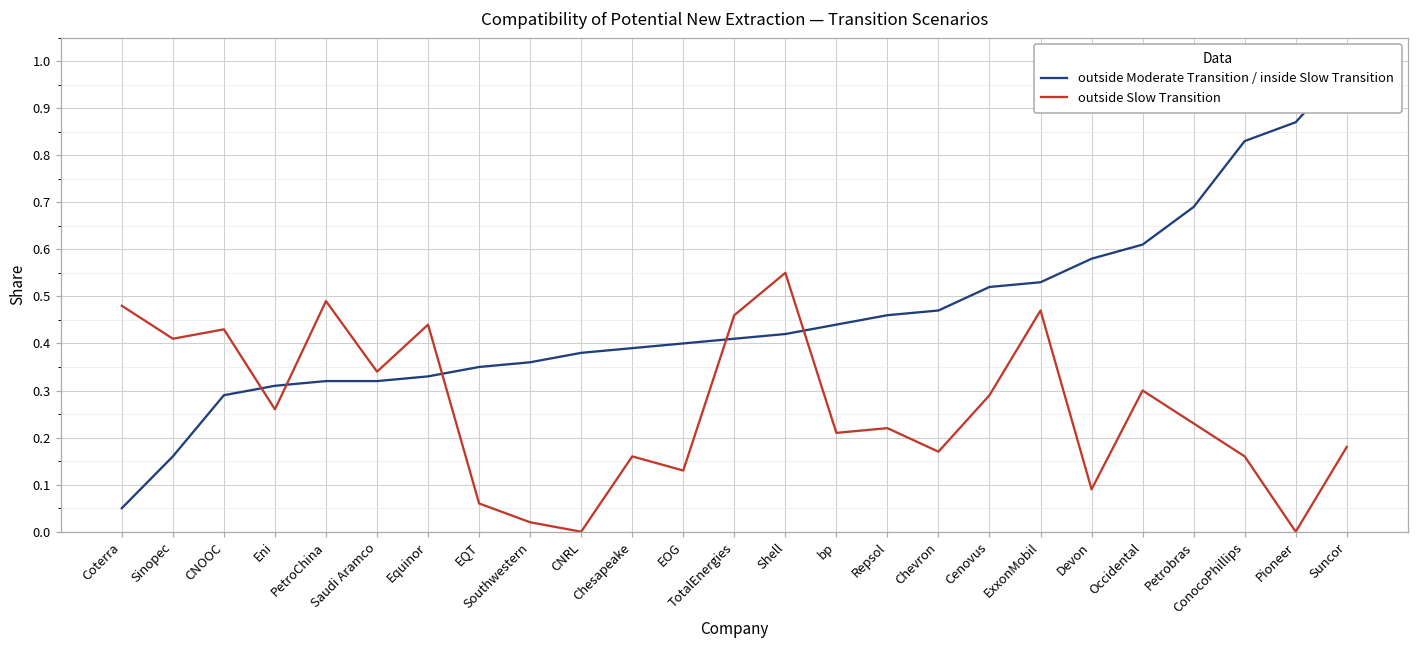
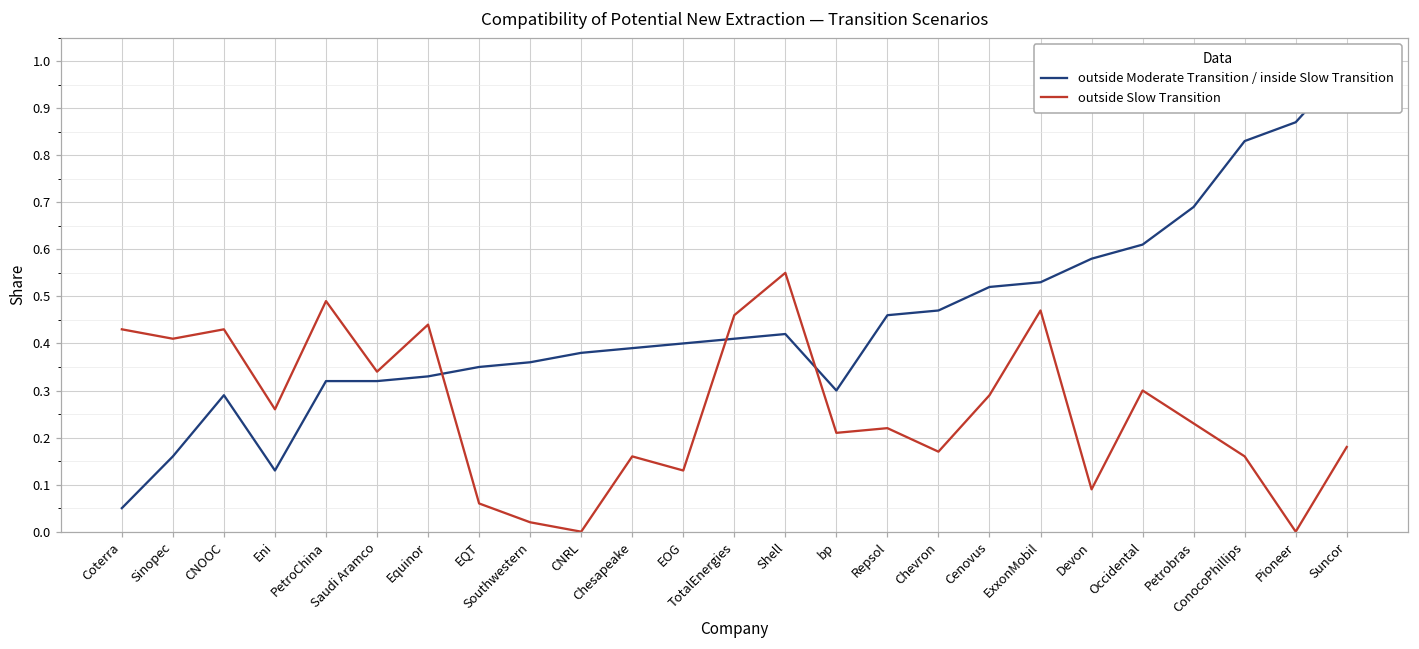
outside Slow Transition, Coterra: 0.48 -> 0.43
outside Moderate Transition / inside Slow Transition, Eni: 0.31 -> 0.13
outside Moderate Transition / inside Slow Transition, bp: 0.44 -> 0.30
